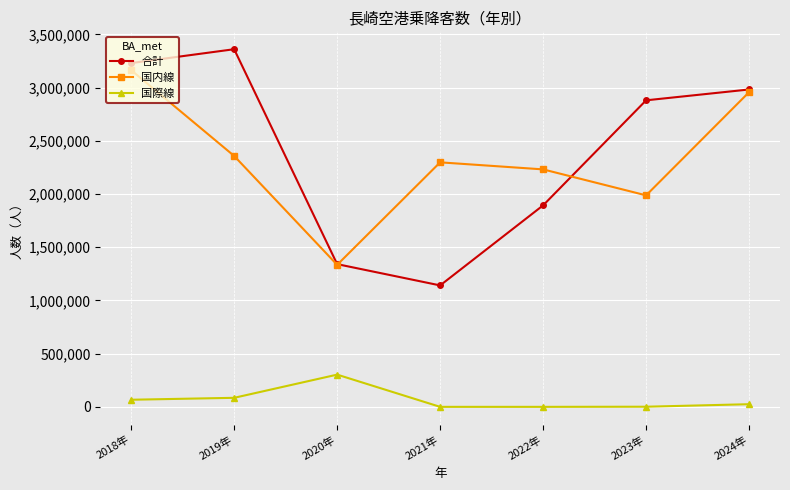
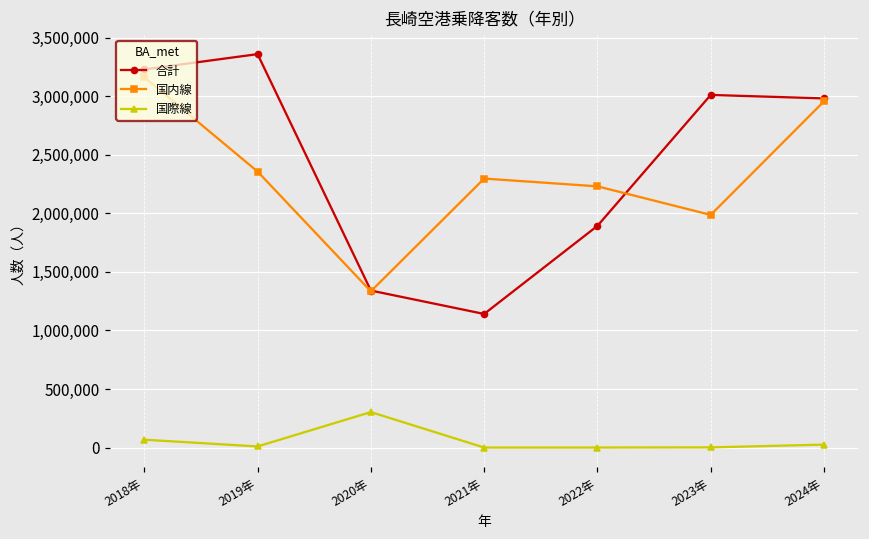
国際線, 2019年: 80,000 -> 10,000
合計, 2023年: 2,880,000 -> 3,010,000
